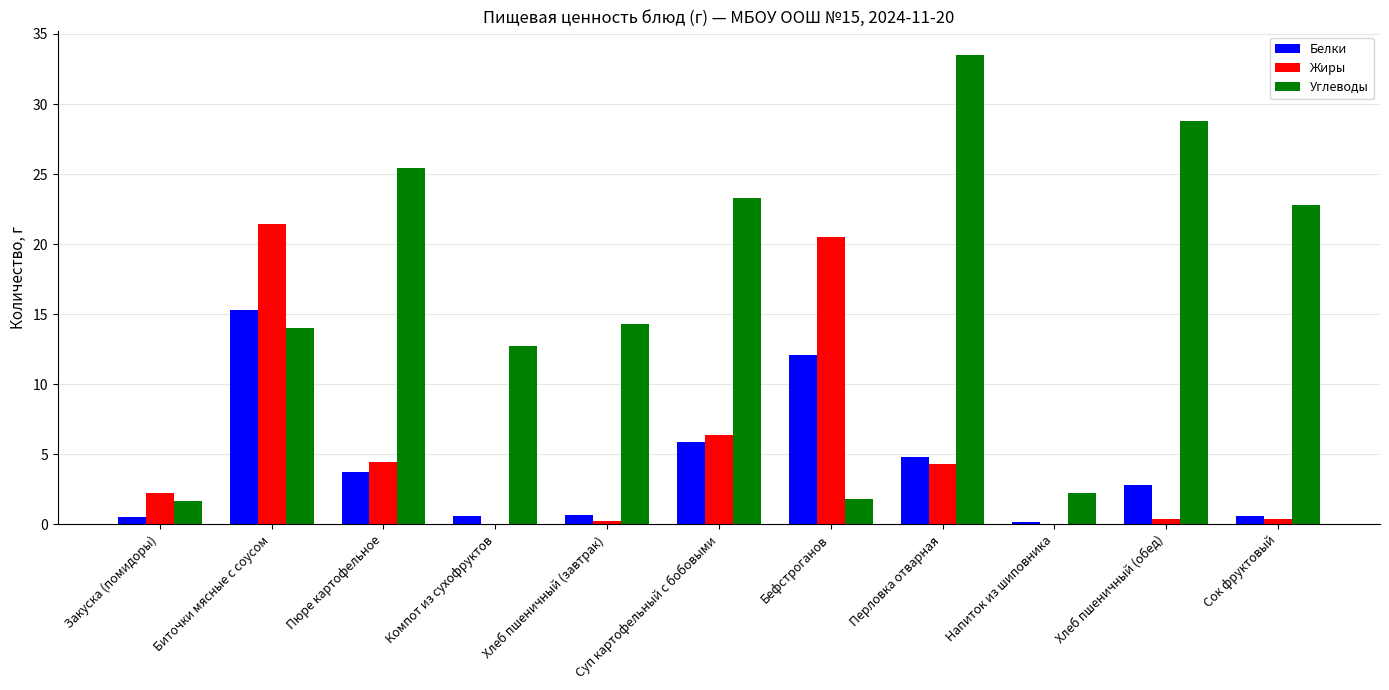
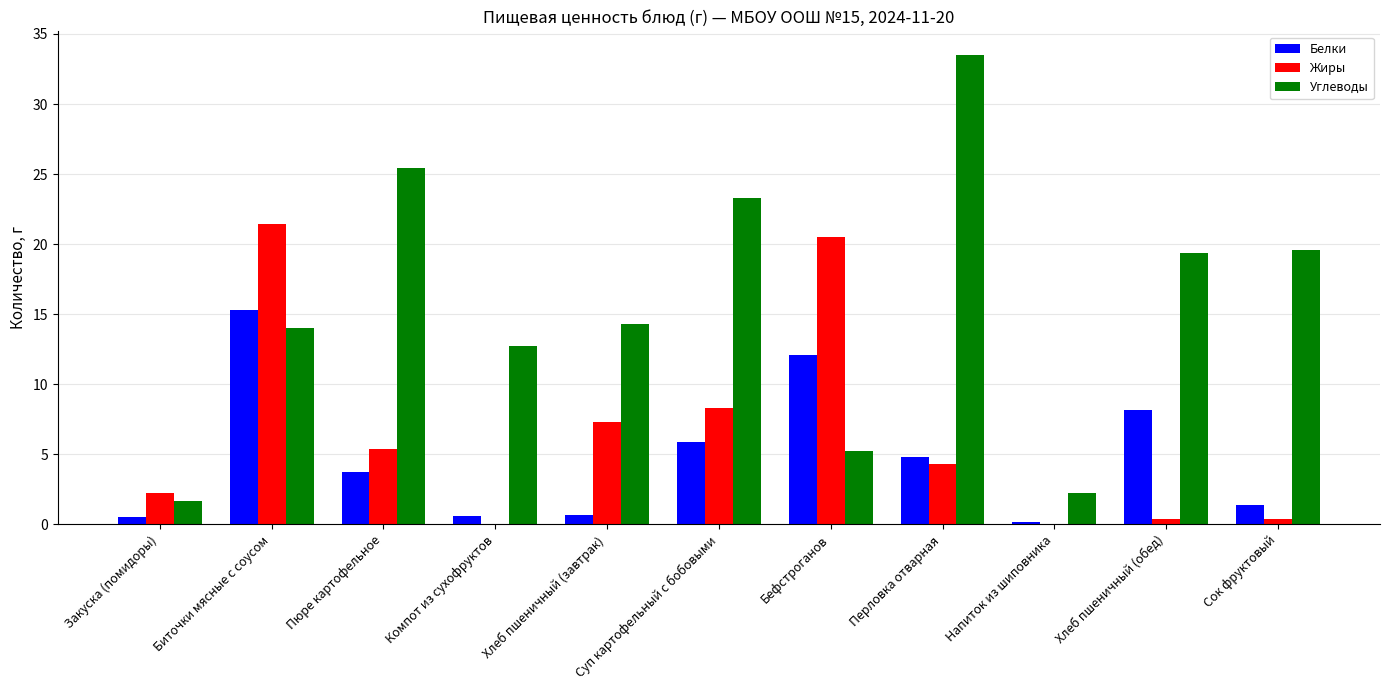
Жиры, Пюре картофельное: 4.4 -> 5.4
Жиры, Хлеб пшеничный (завтрак): 0.3 -> 7.3
Жиры, Суп картофельный с бобовыми: 6.4 -> 8.3
Углеводы, Бефстроганов: 1.8 -> 5.3
Белки, Хлеб пшеничный (обед): 2.9 -> 8.2
Углеводы, Хлеб пшеничный (обед): 28.8 -> 19.4
Белки, Сок фруктовый: 0.6 -> 1.4
Углеводы, Сок фруктовый: 22.8 -> 19.6
